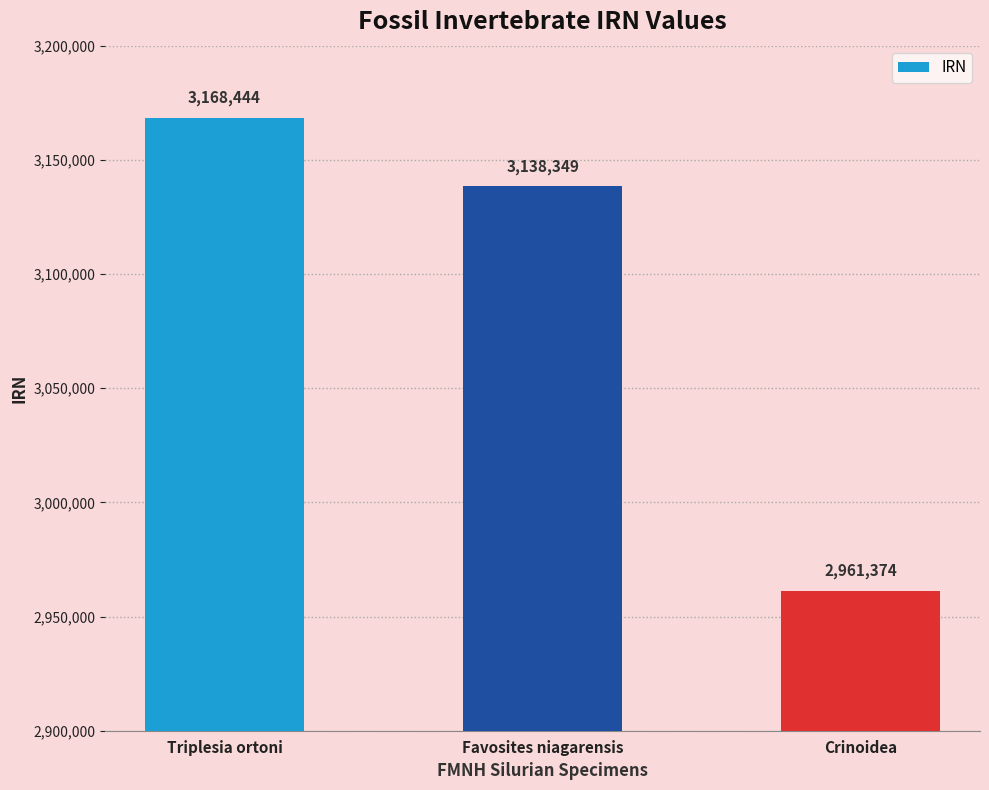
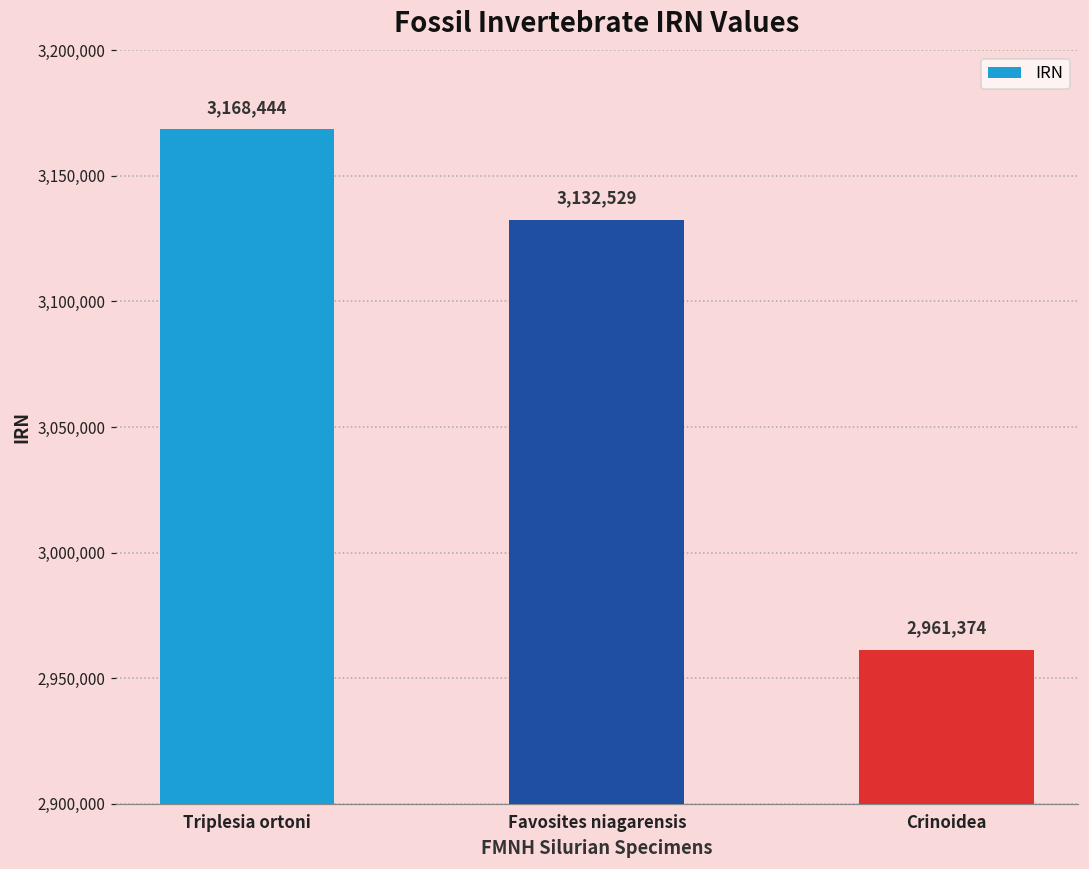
Favosites niagarensis: 3,138,349 -> 3,132,529
